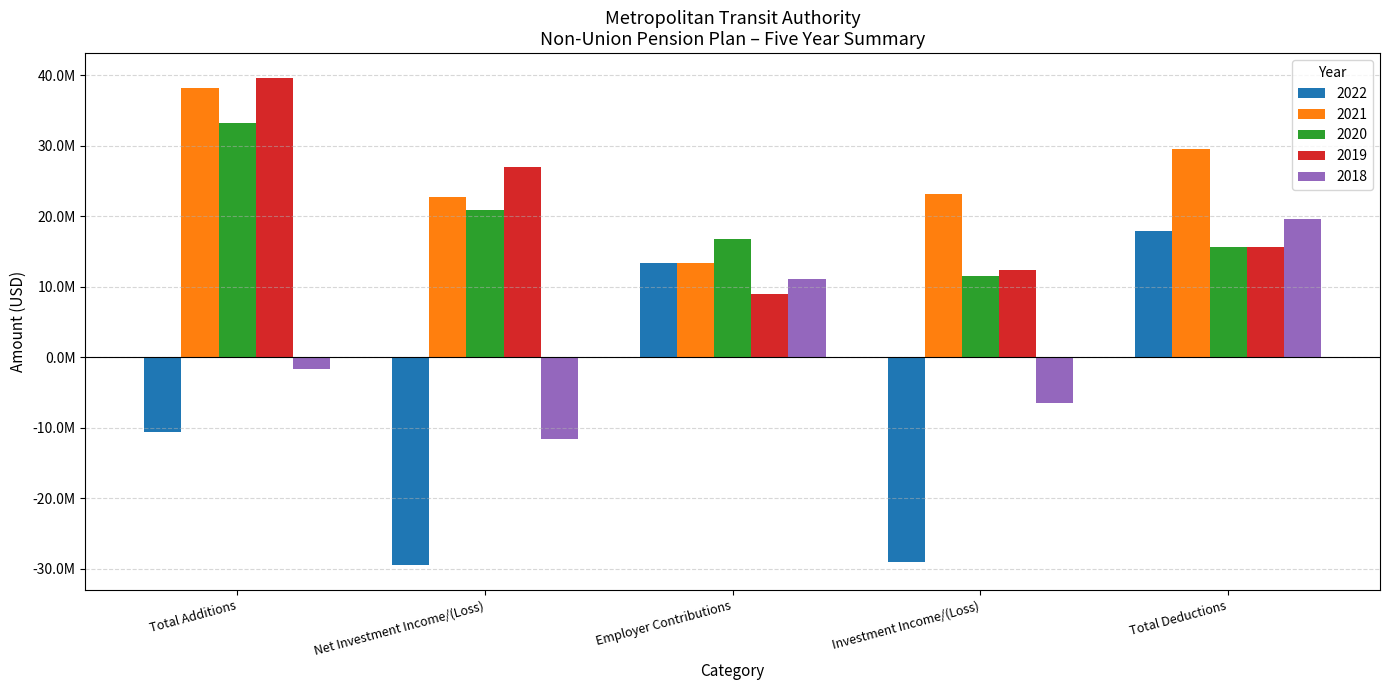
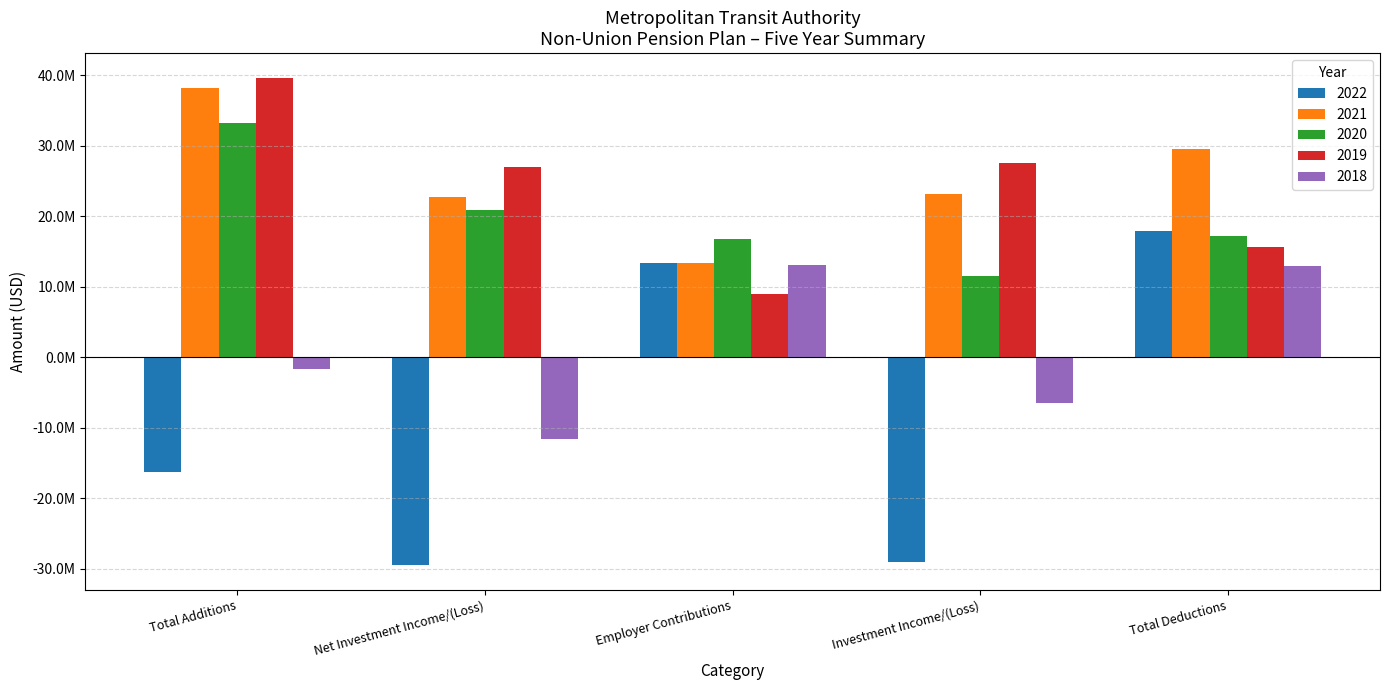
2022, Total Additions: -11000000 -> -16000000
2018, Employer Contributions: 11000000 -> 13000000
2019, Investment Income/(Loss): 12000000 -> 28000000
2020, Total Deductions: 16000000 -> 17000000
2018, Total Deductions: 20000000 -> 13000000
